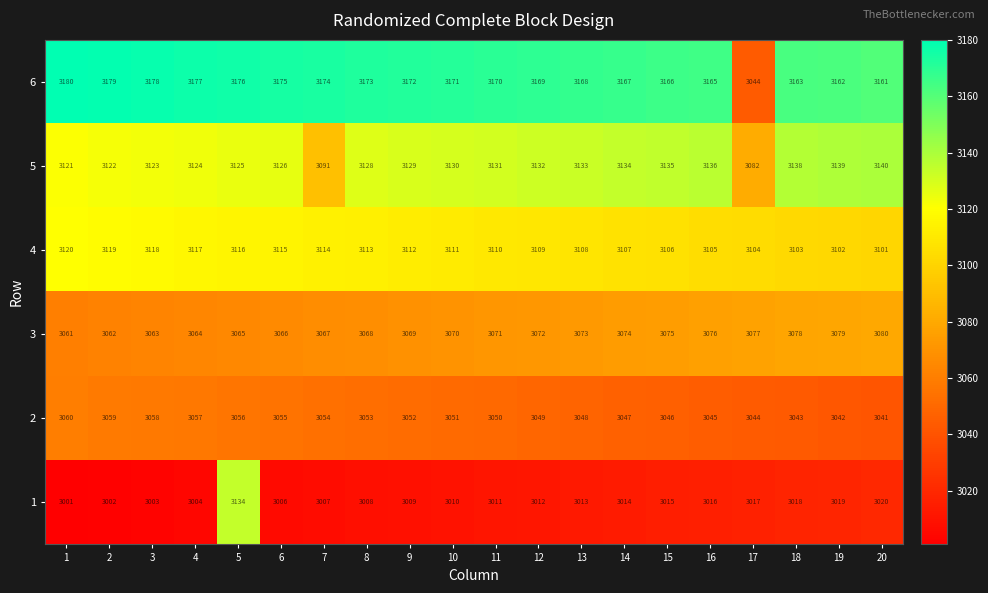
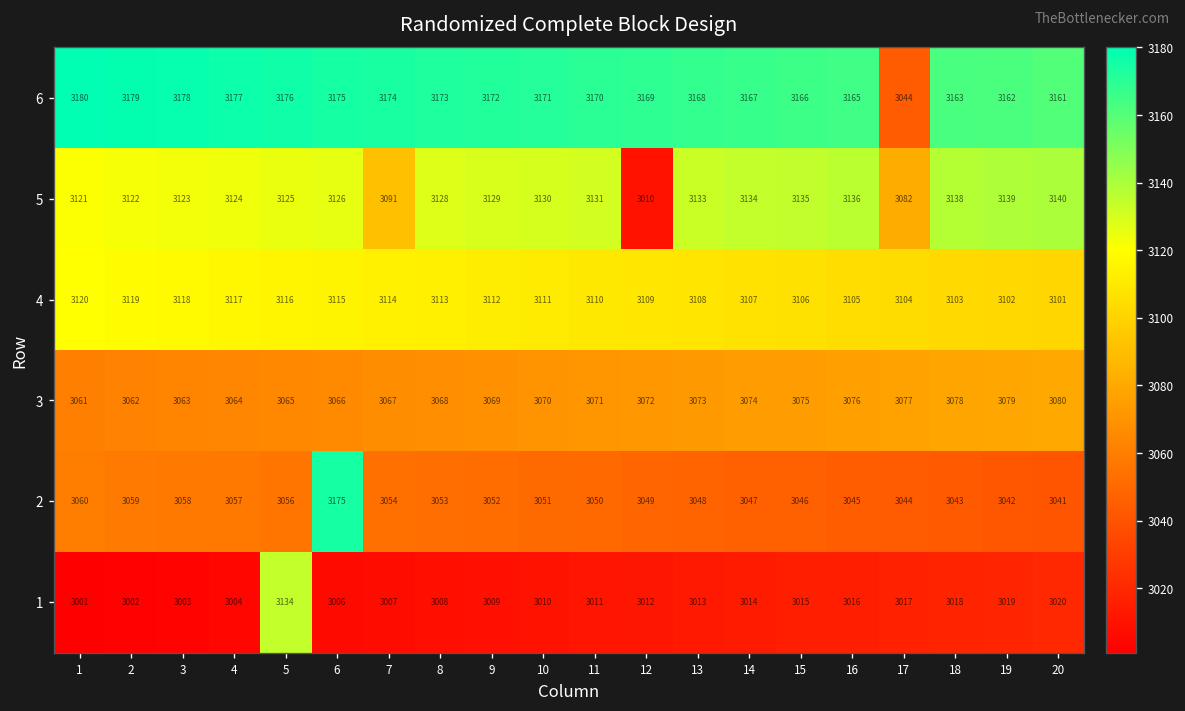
5, 12: 3132 -> 3010
2, 6: 3055 -> 3175
